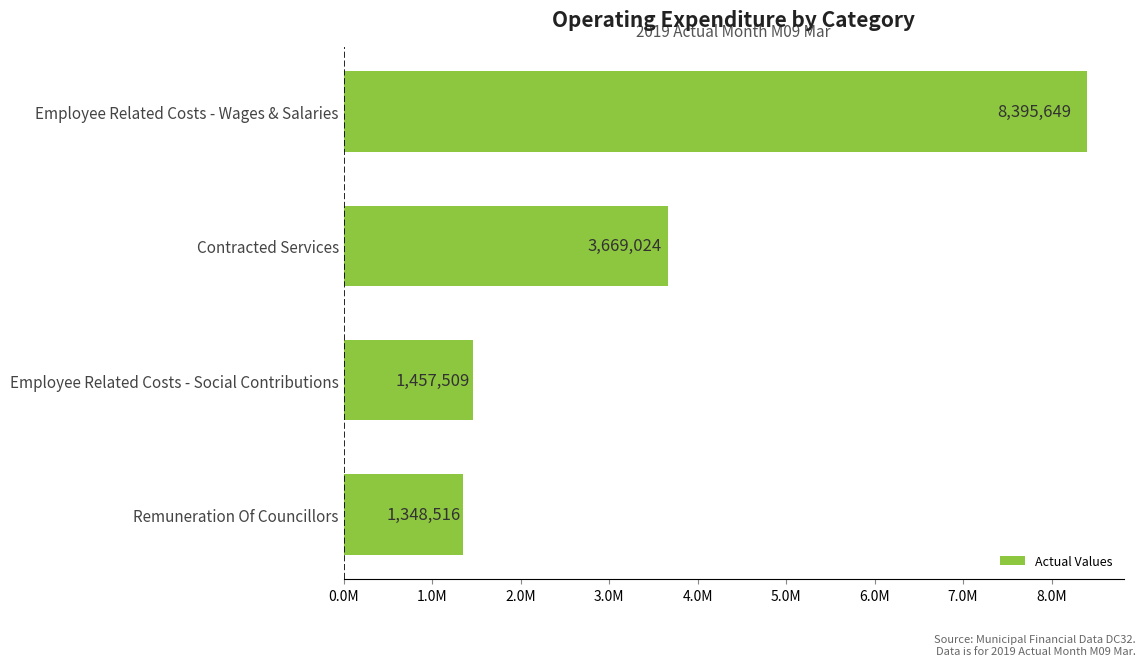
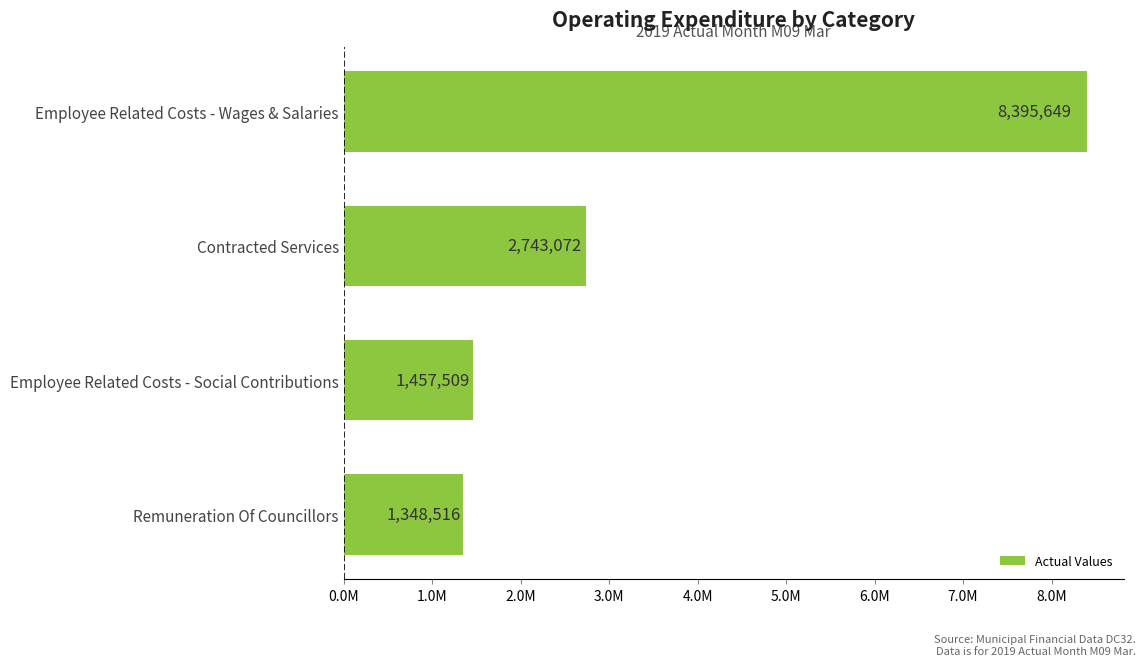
Contracted Services: 3,669,024 -> 2,743,072
